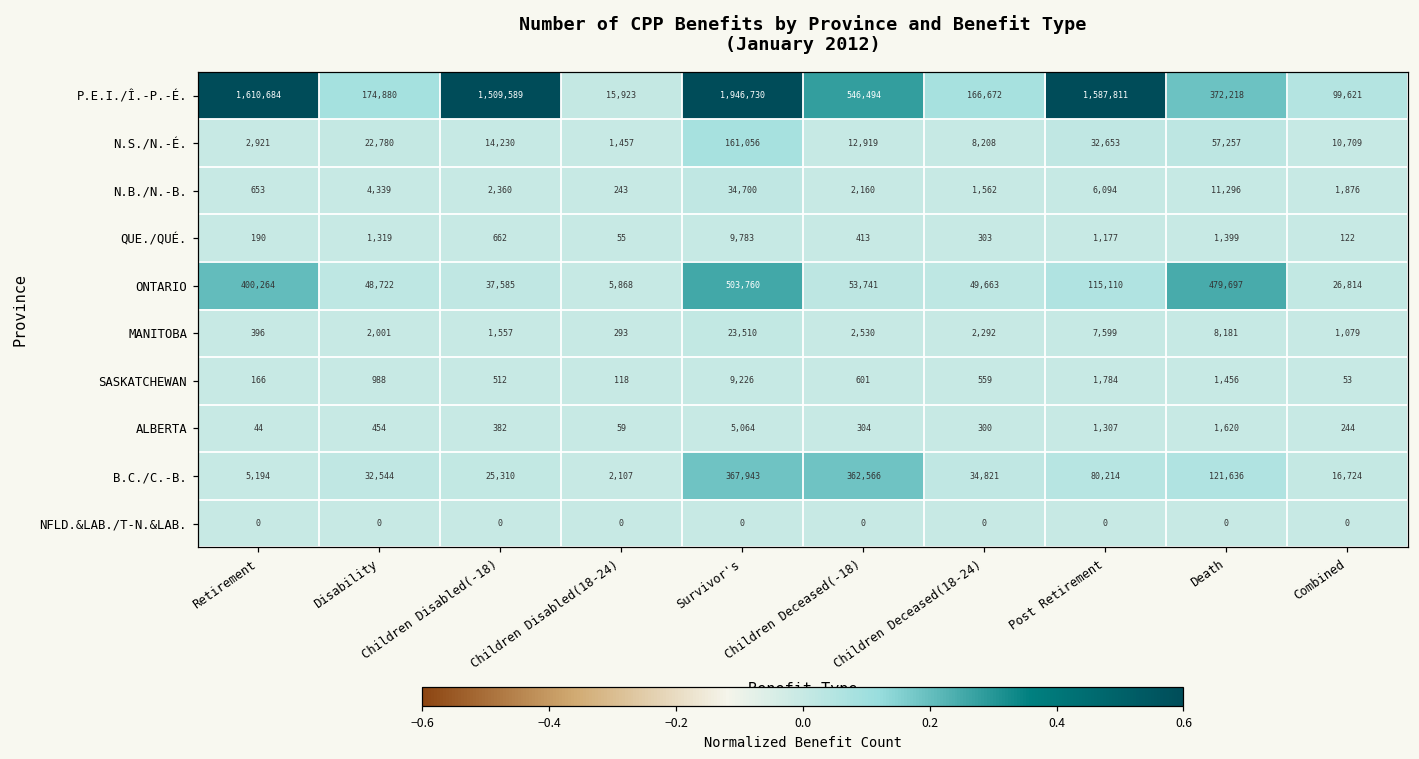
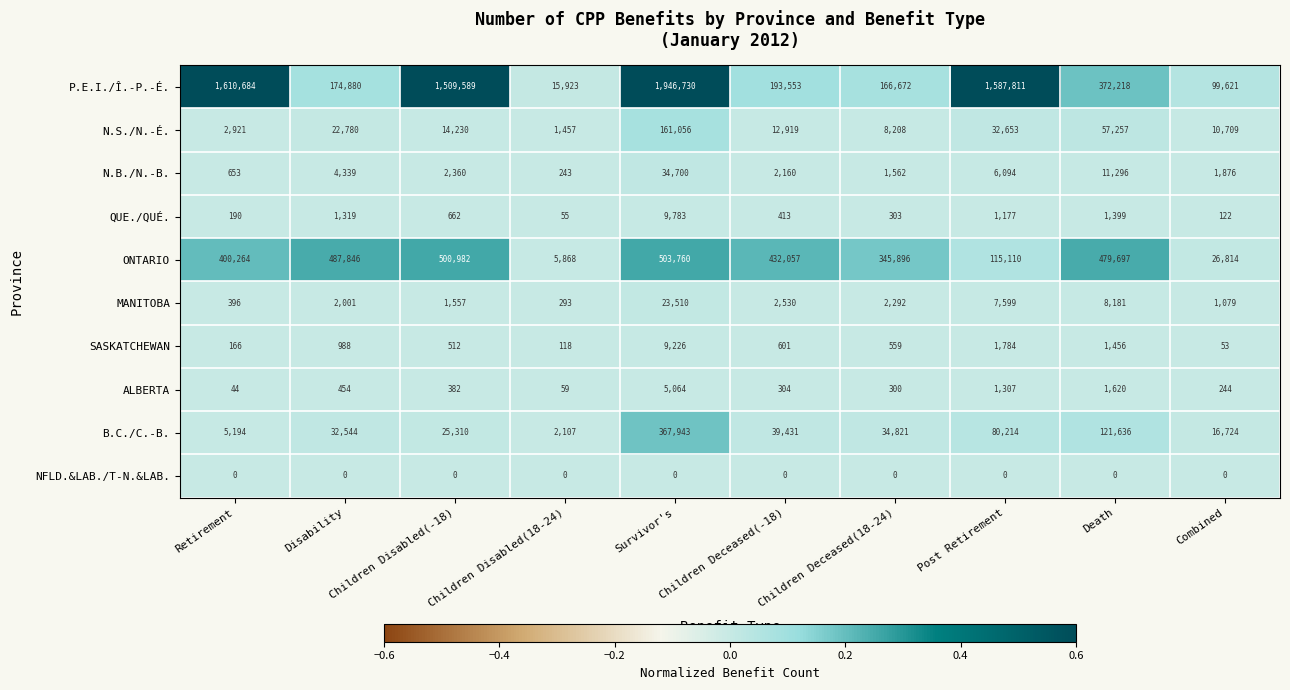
P.E.I./Î.-P.-É., Children Deceased(-18): 546,494 -> 193,553
ONTARIO, Disability: 48,722 -> 487,846
ONTARIO, Children Disabled(-18): 37,585 -> 500,982
ONTARIO, Children Deceased(-18): 53,741 -> 432,057
ONTARIO, Children Deceased(18-24): 49,663 -> 345,896
B.C./C.-B., Children Deceased(-18): 362,566 -> 39,431
